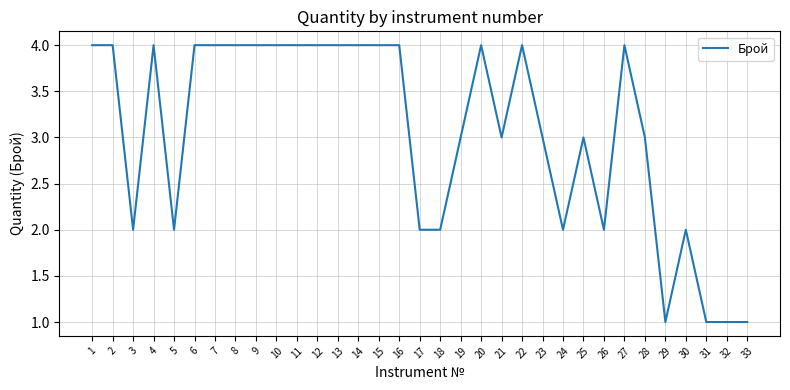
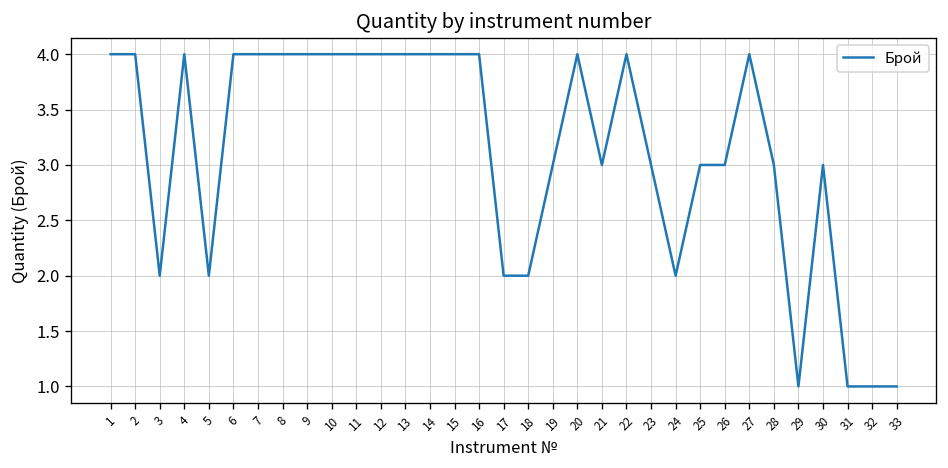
26: 2 -> 3
30: 2 -> 3
